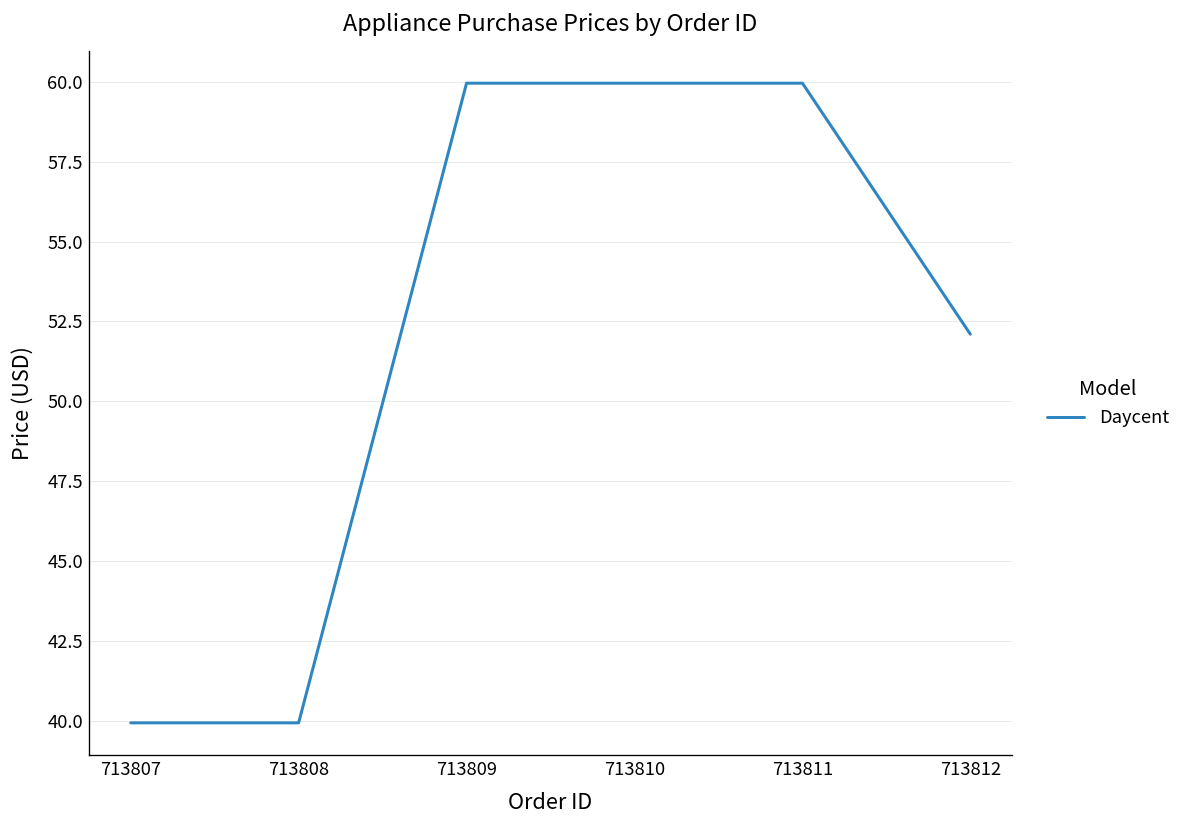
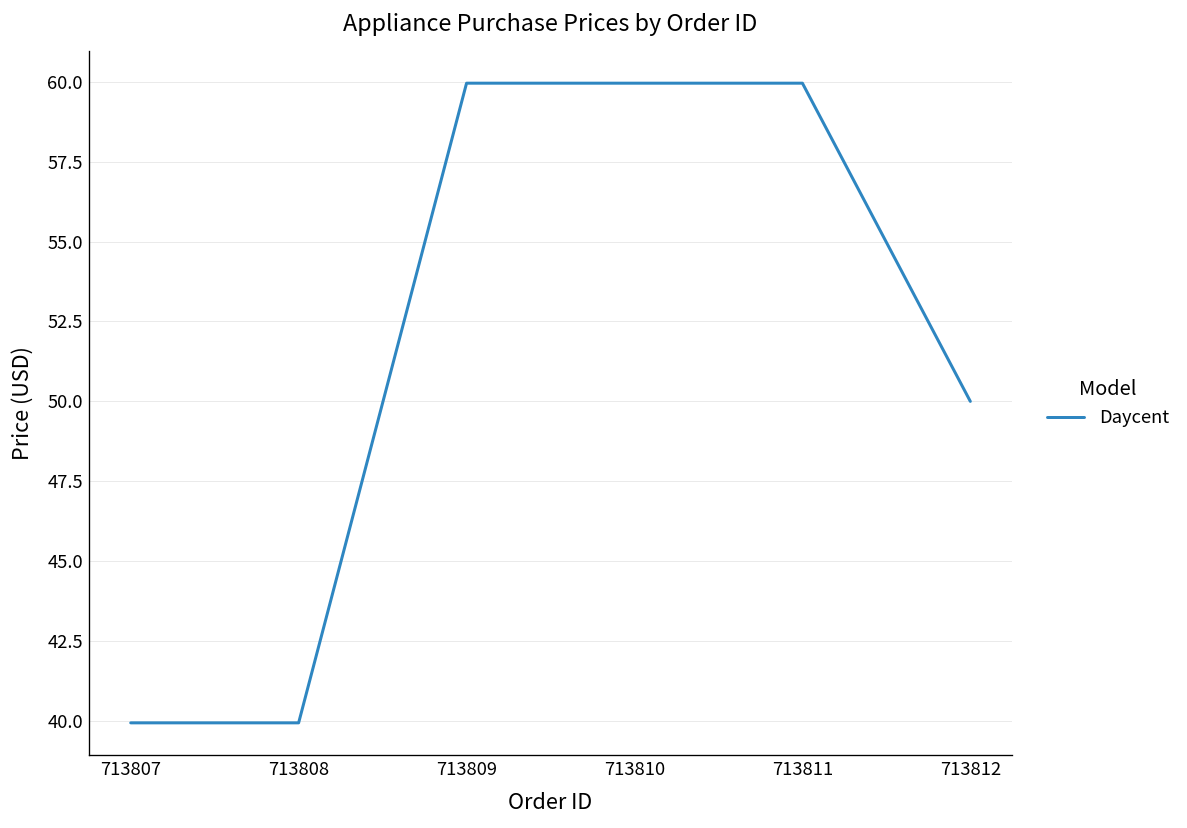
713812: 52.1 -> 50.0
